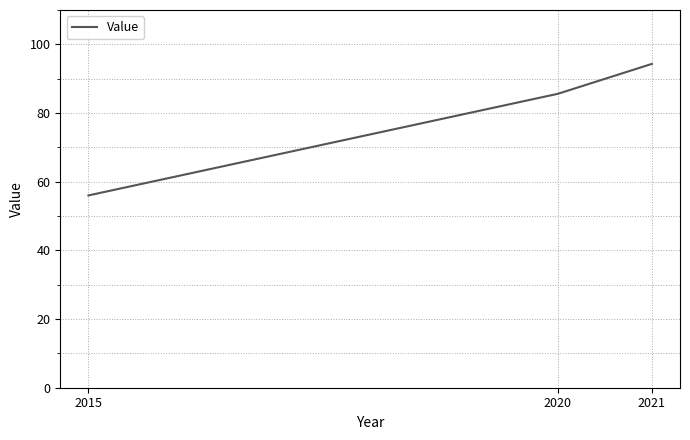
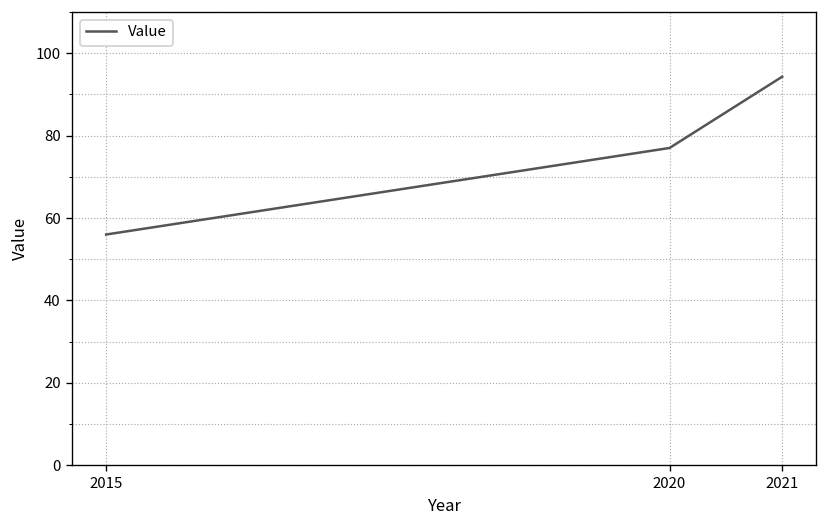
2020: 86 -> 77
